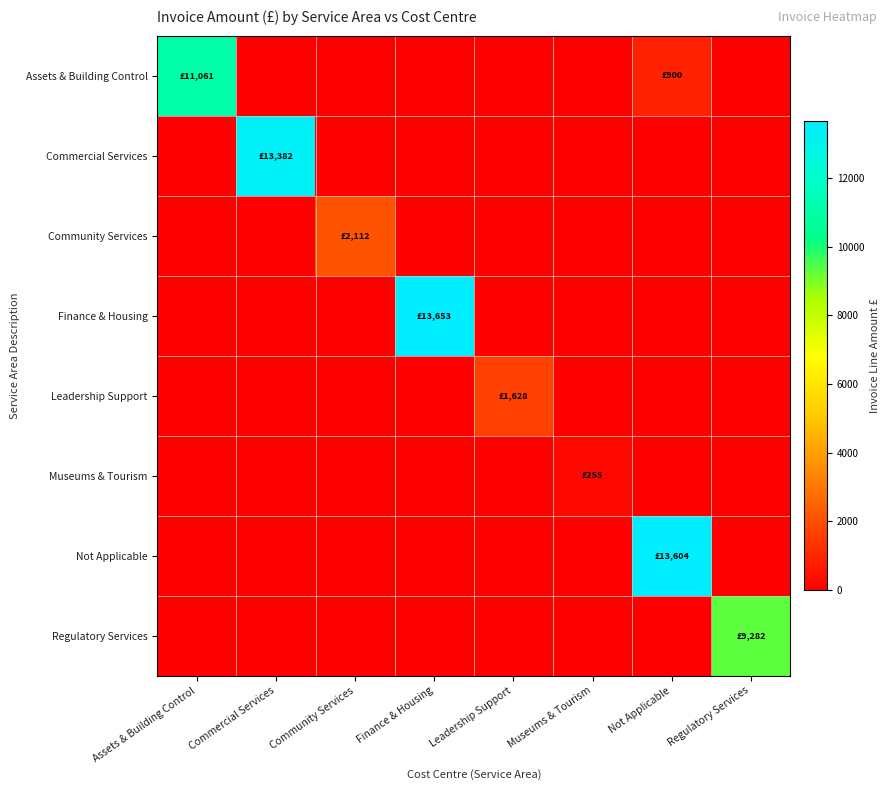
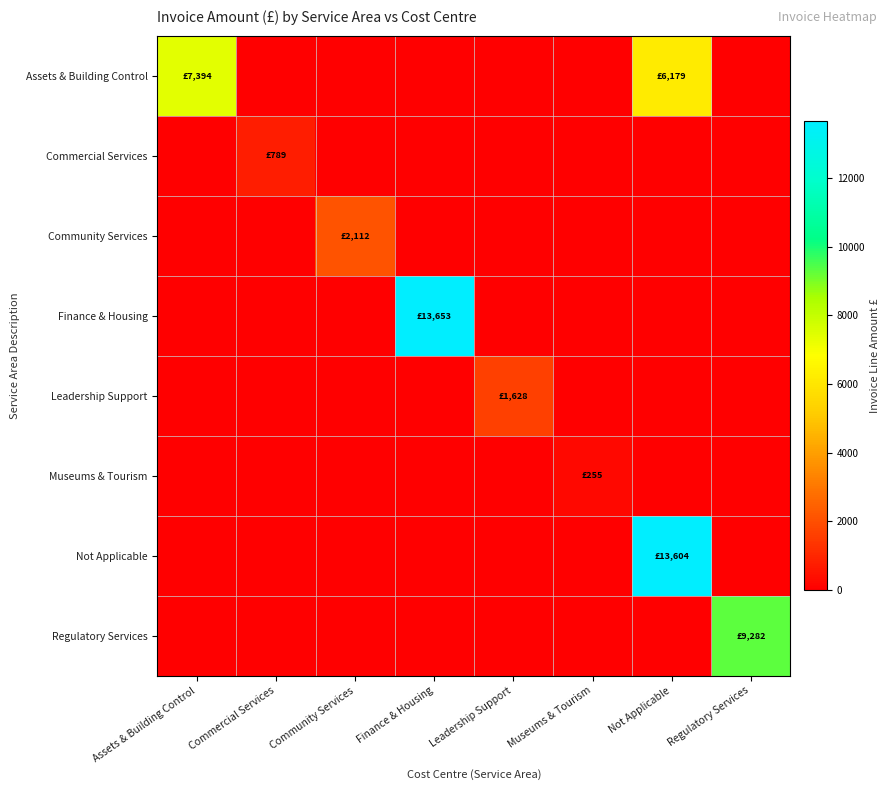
Assets & Building Control, Assets & Building Control: £11,061 -> £7,394
Assets & Building Control, Not Applicable: £900 -> £6,179
Commercial Services, Commercial Services: £13,382 -> £789
